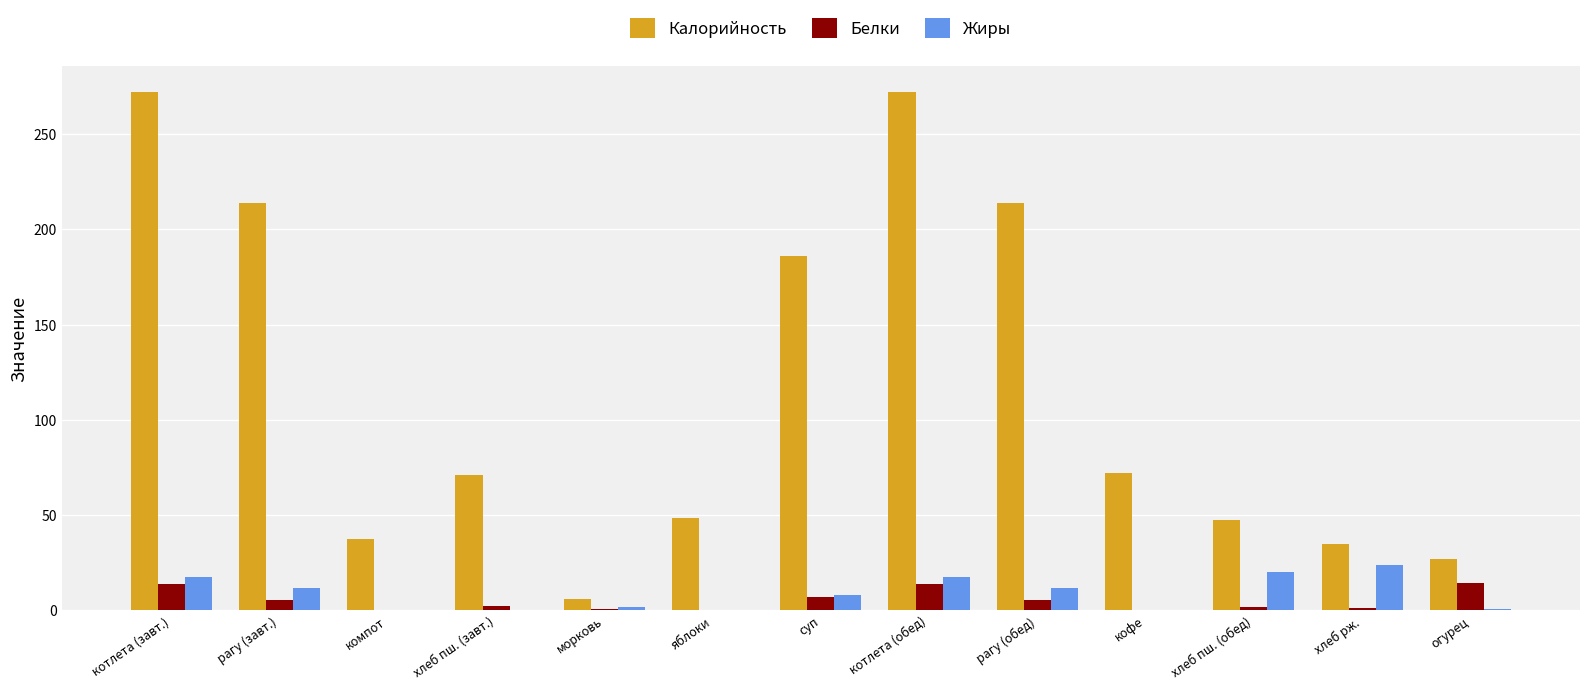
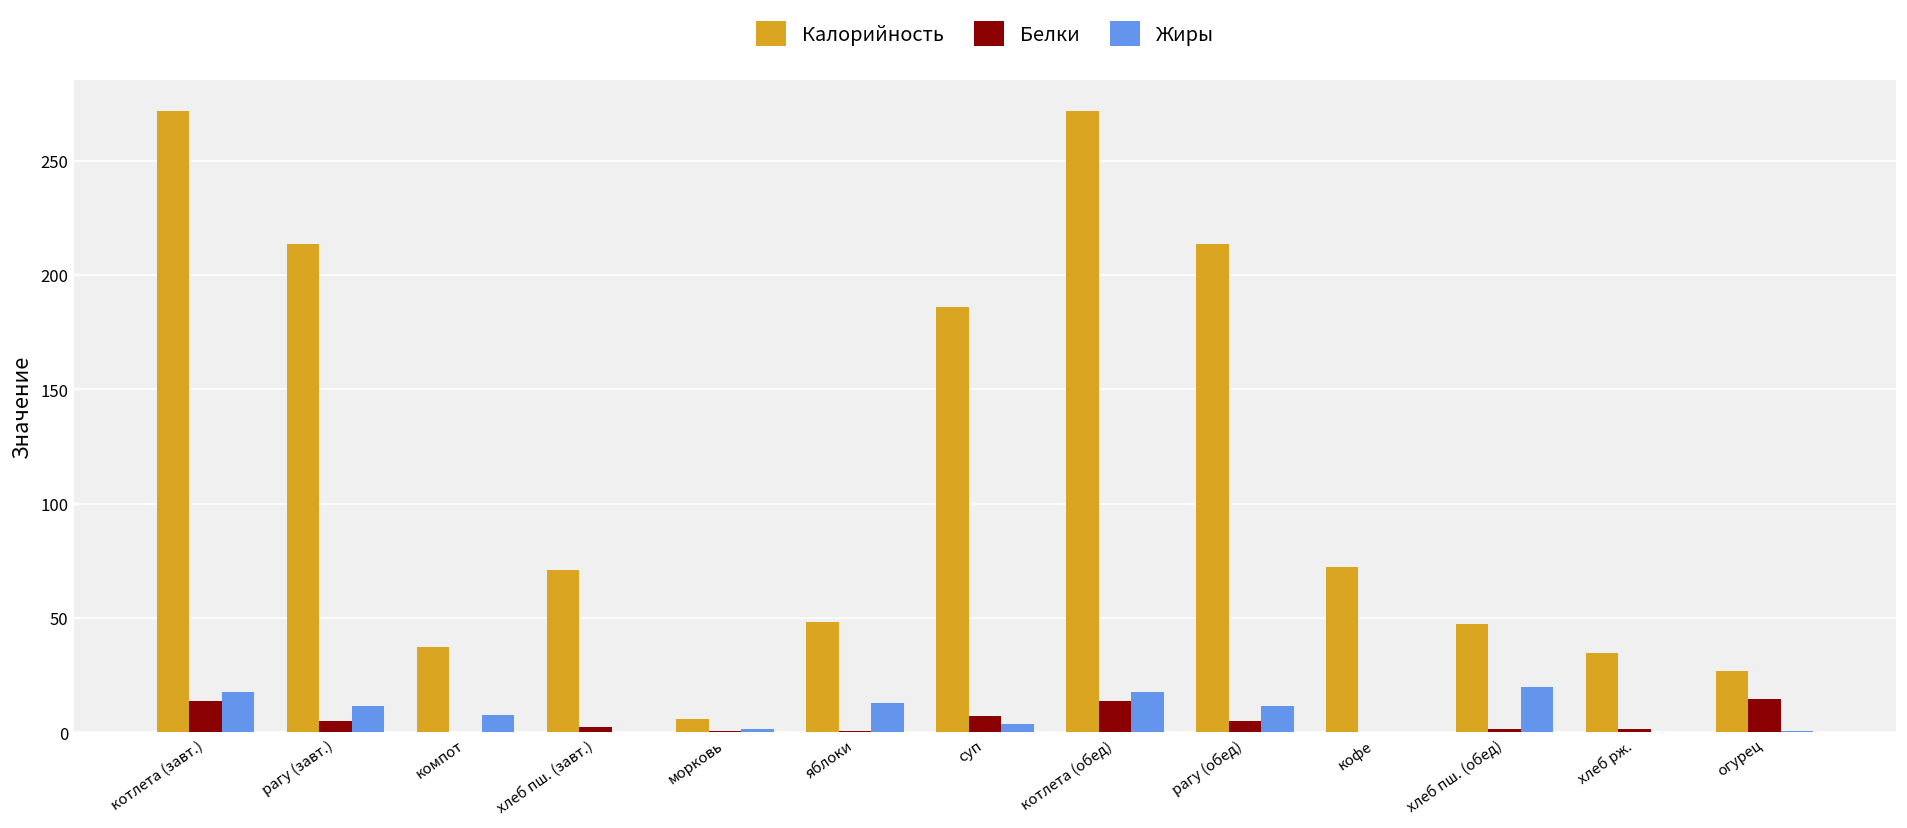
Жиры, компот: 0 -> 8
Жиры, яблоки: 0 -> 13
Жиры, суп: 8 -> 4
Жиры, хлеб рж.: 24 -> 0
